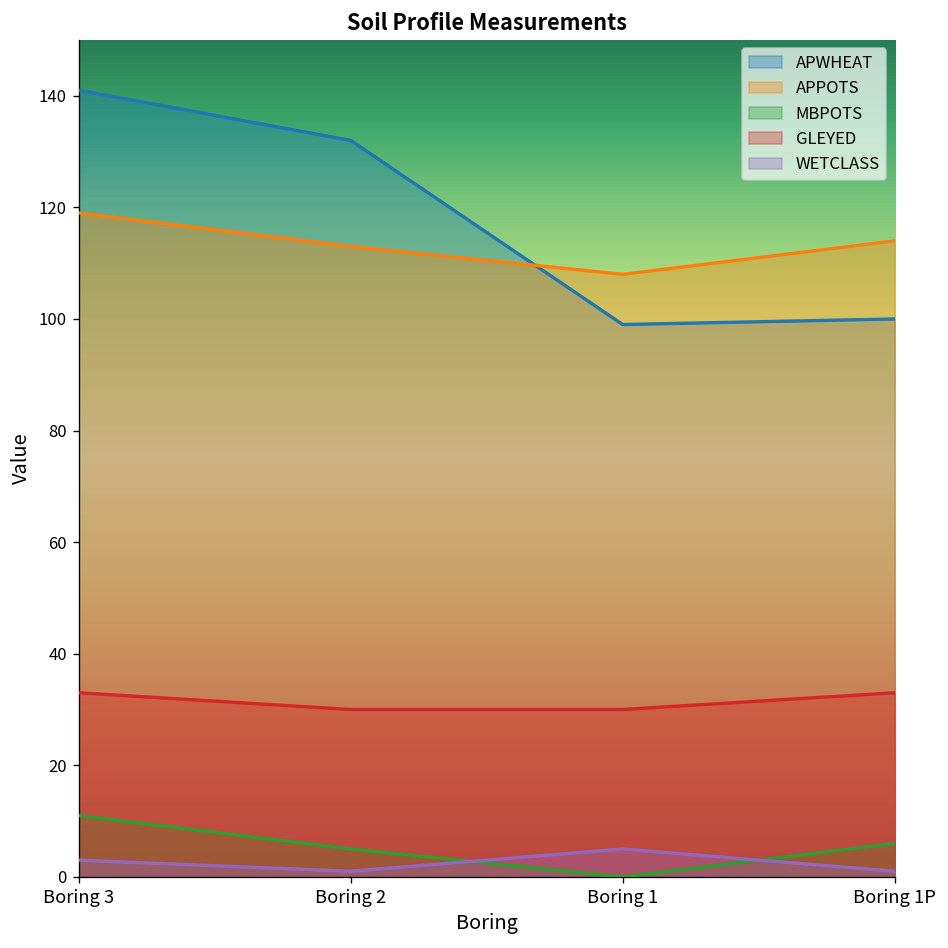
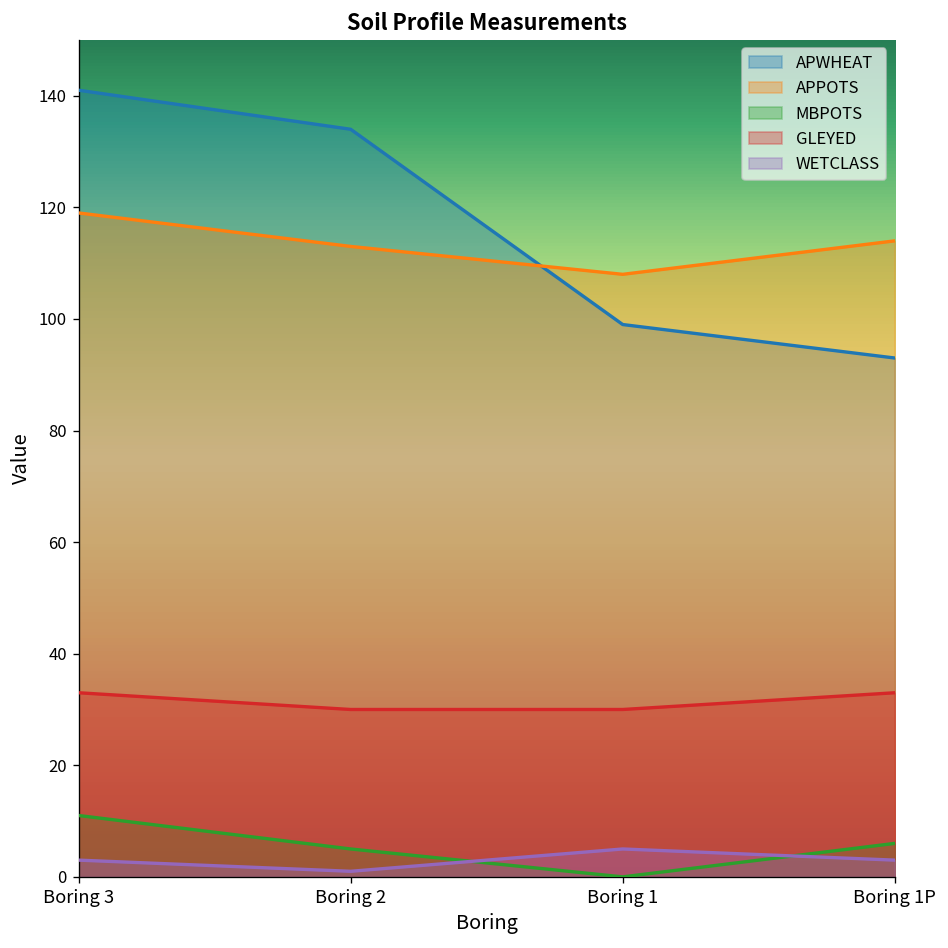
APWHEAT, Boring 2: 132 -> 134
APWHEAT, Boring 1P: 100 -> 93
WETCLASS, Boring 1P: 1 -> 3
